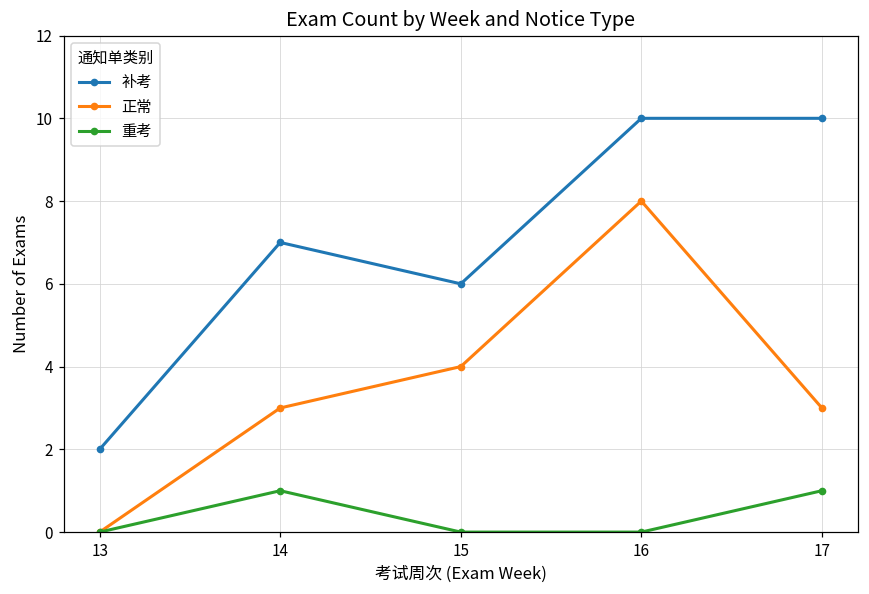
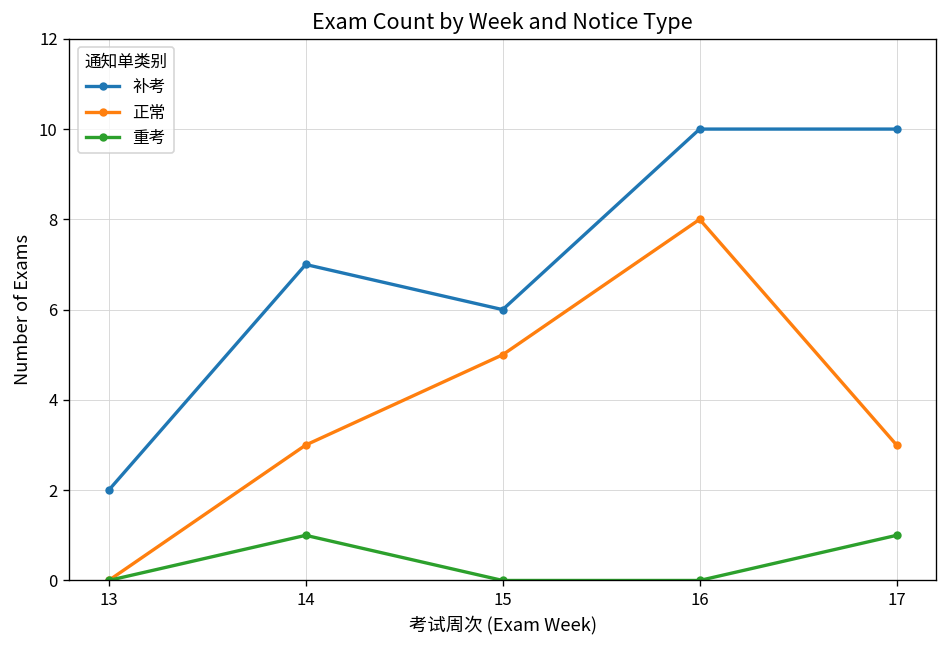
正常, 15: 4 -> 5
